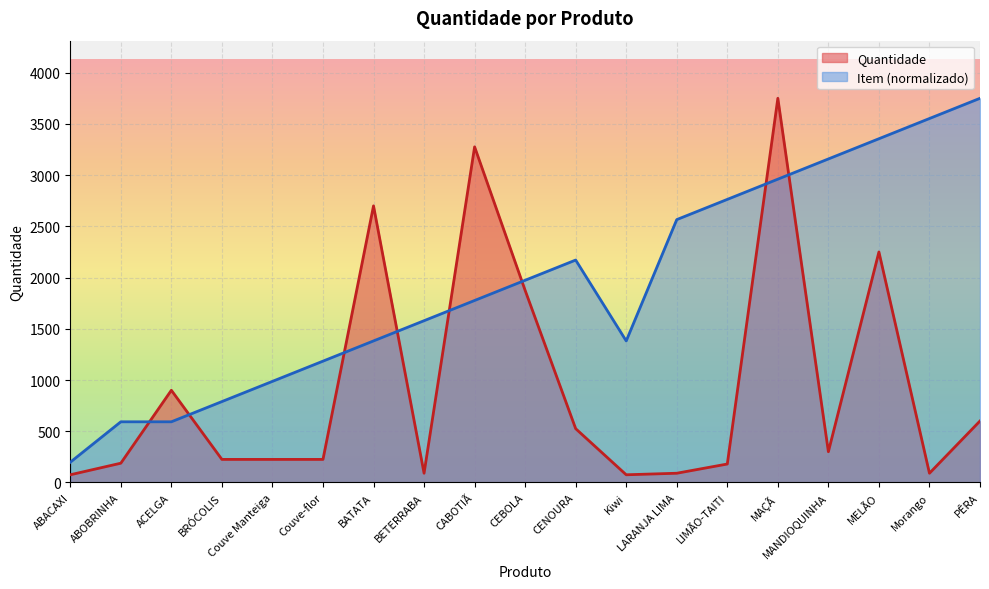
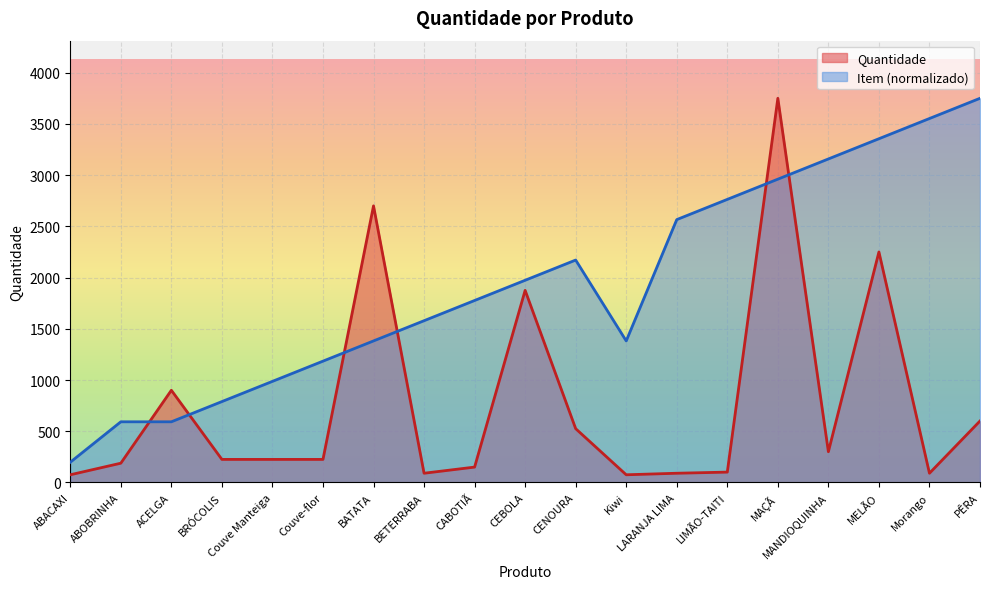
Quantidade, CABOTIÃ: 3280 -> 150
Quantidade, LIMÃO-TAITI: 180 -> 100
